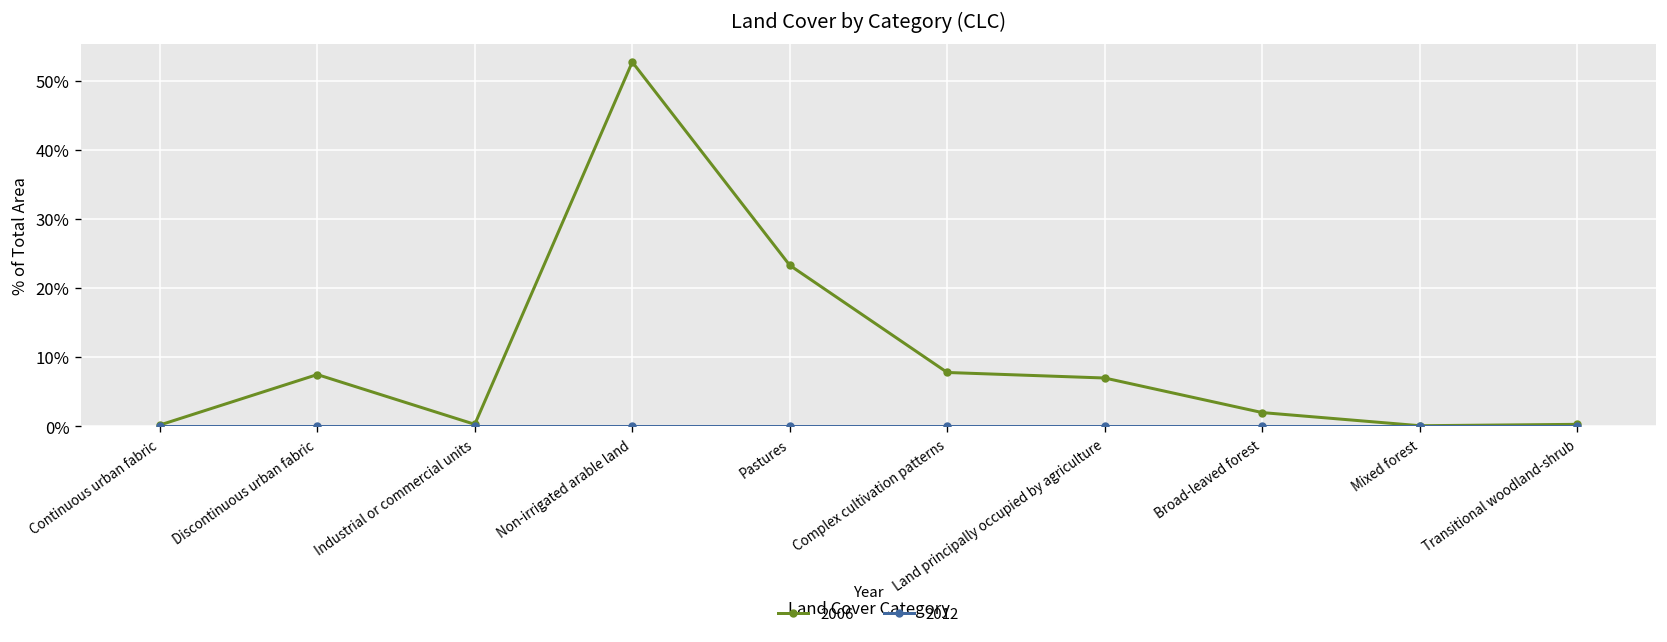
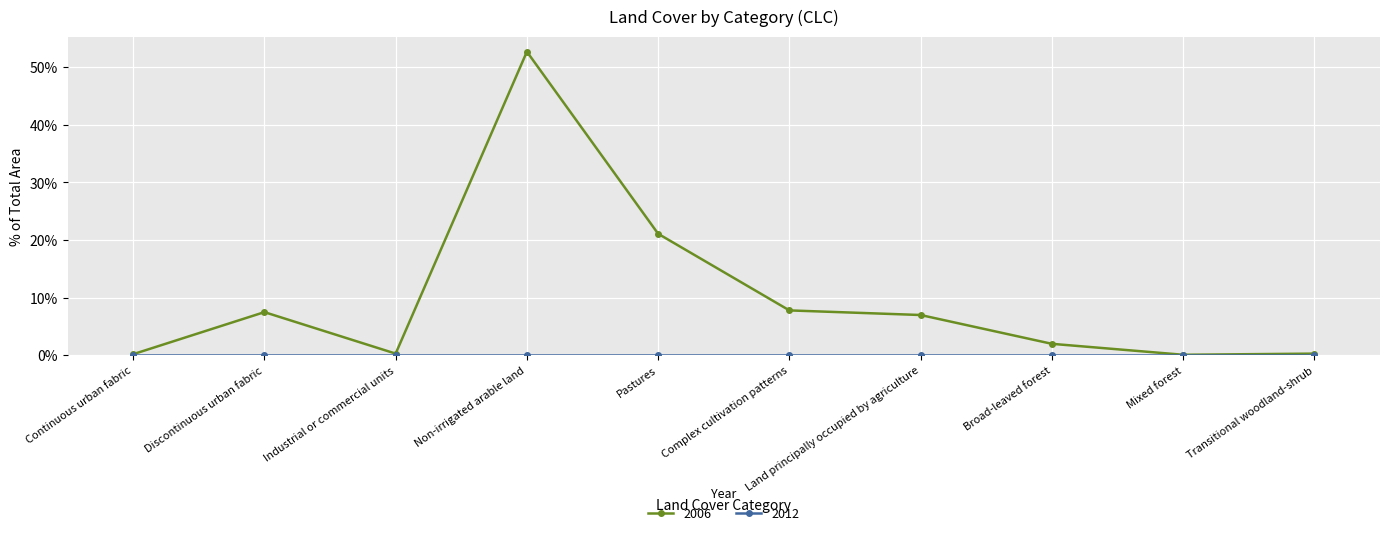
2006, Pastures: 23% -> 21%
